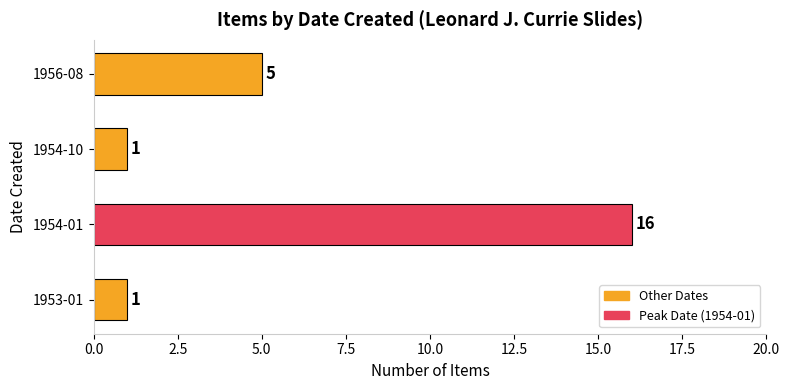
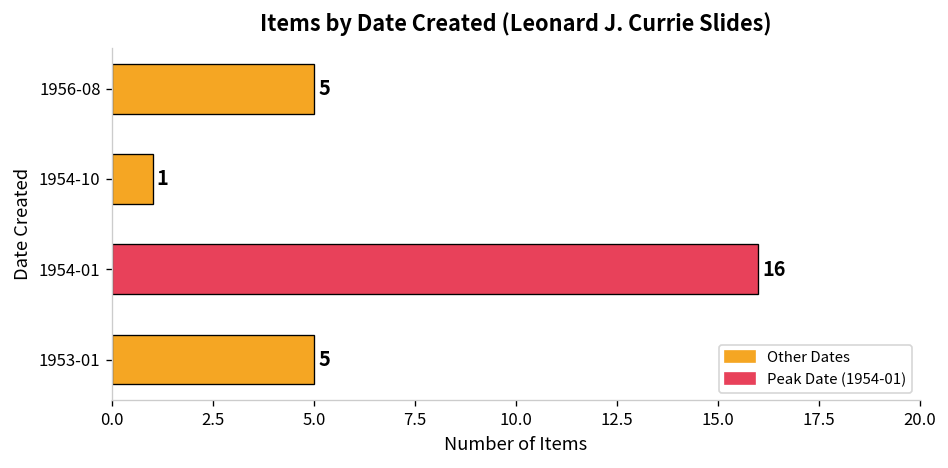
1953-01: 1 -> 5
